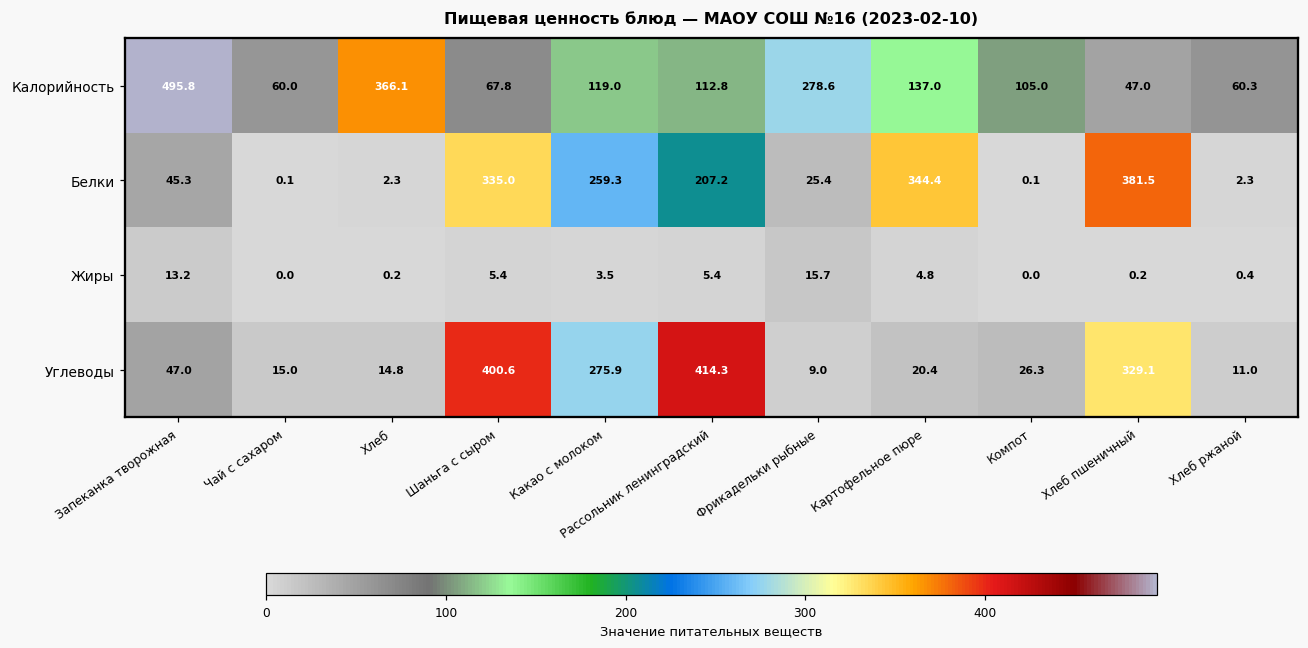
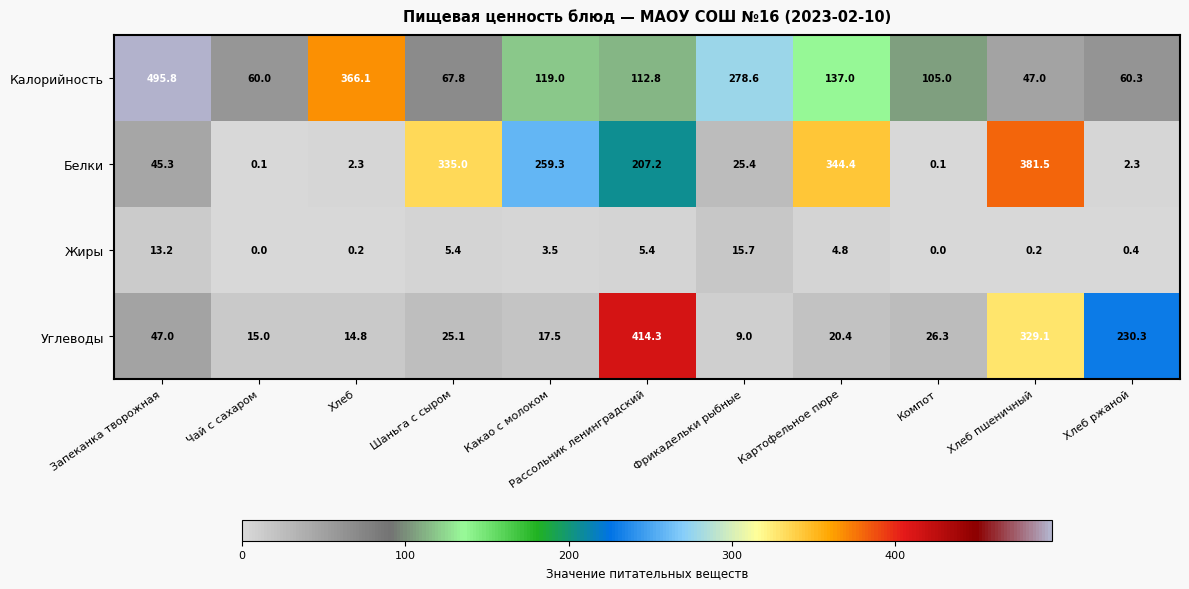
Углеводы, Шаньга с сыром: 400.6 -> 25.1
Углеводы, Какао с молоком: 275.9 -> 17.5
Углеводы, Хлеб ржаной: 11.0 -> 230.3
